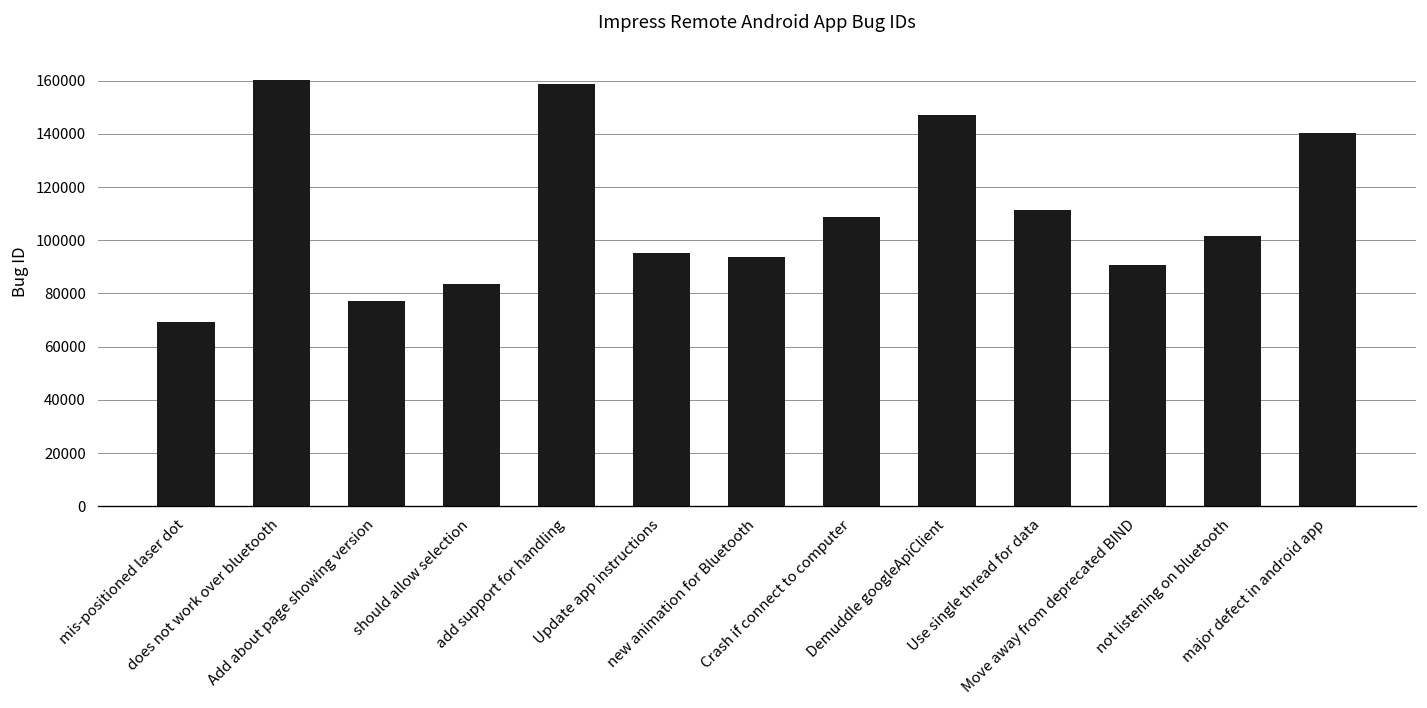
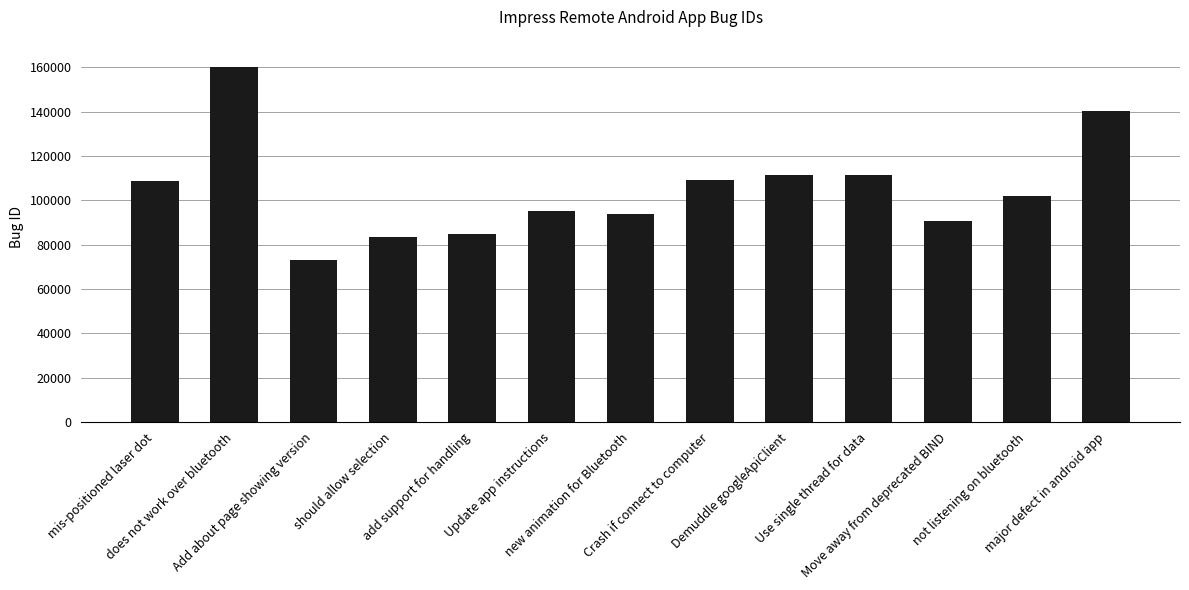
mis-positioned laser dot: 69000 -> 109000
Add about page showing version: 77000 -> 73000
add support for handling: 159000 -> 85000
Demuddle googleApiClient: 147000 -> 111000
